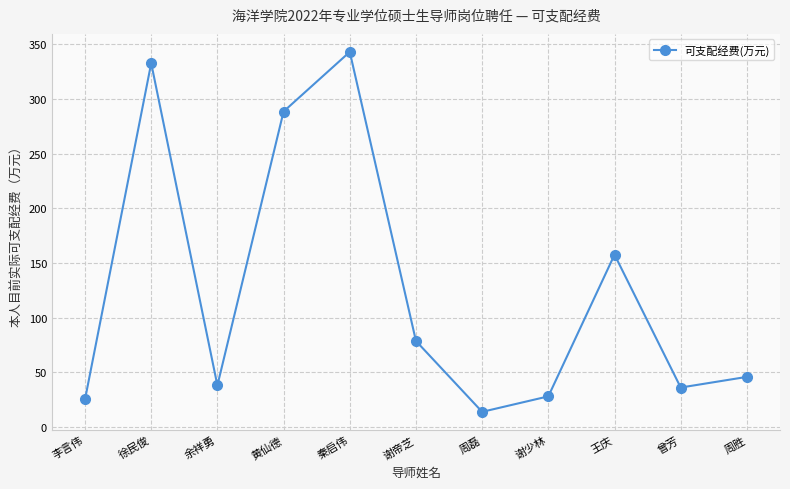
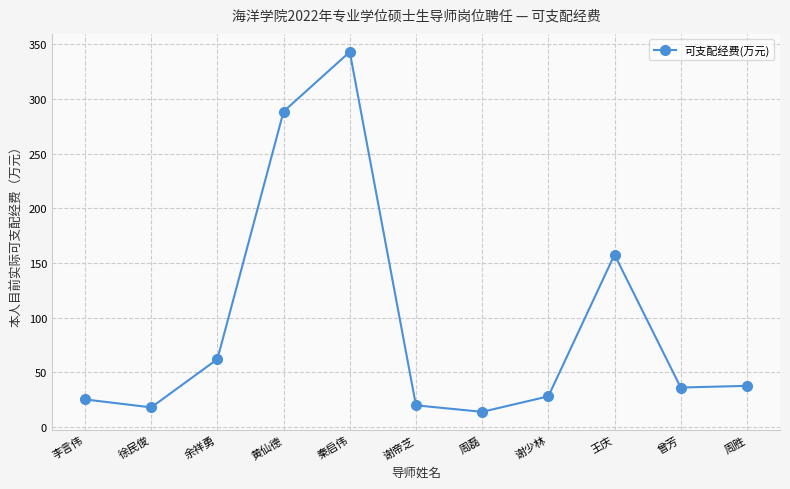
徐民俊: 333 -> 18
余祥勇: 38 -> 62
谢帝芝: 79 -> 20
周胜: 46 -> 38
